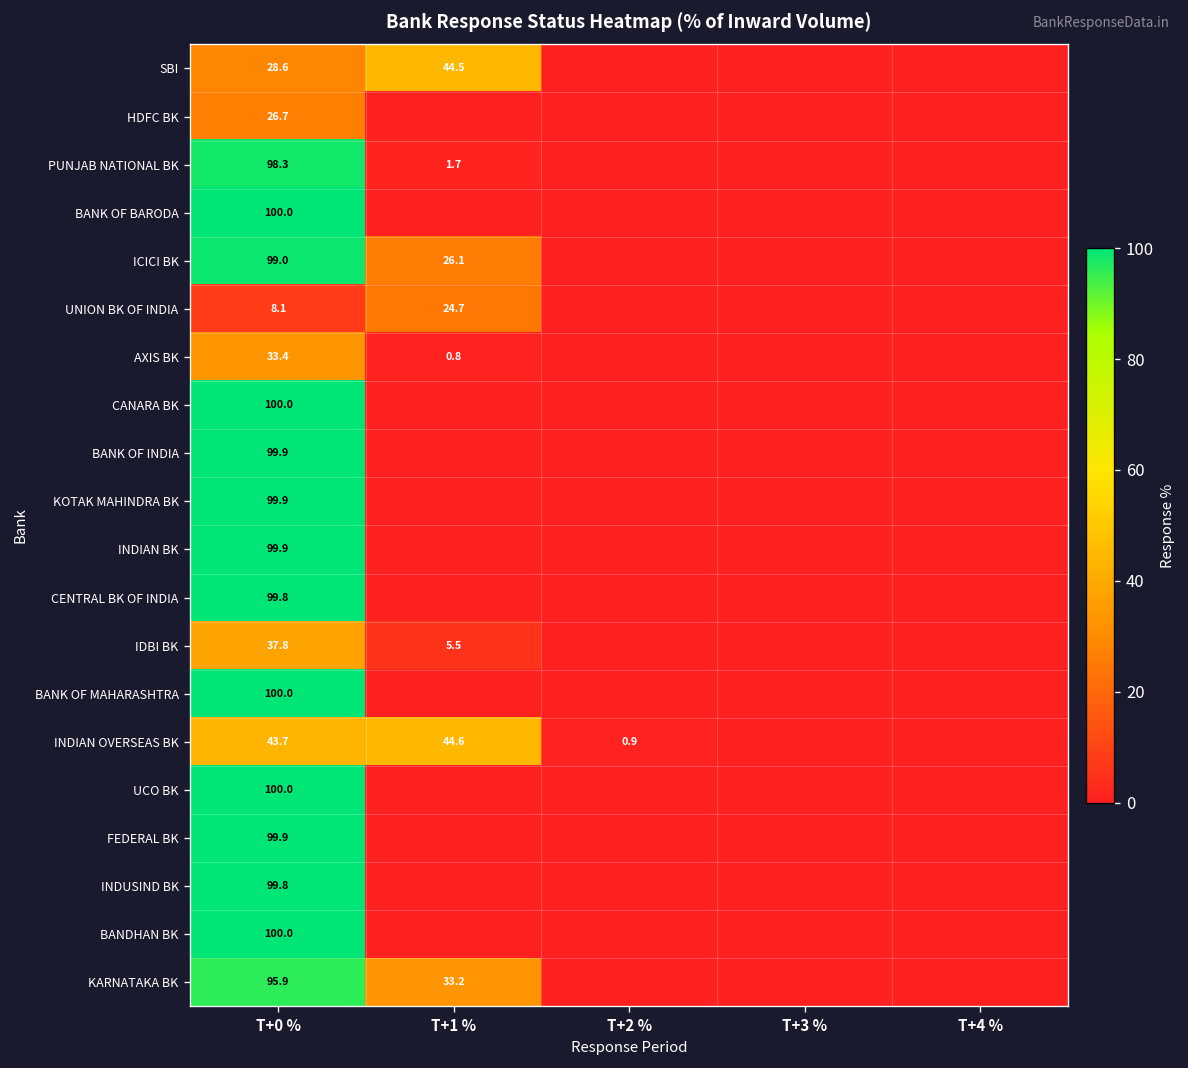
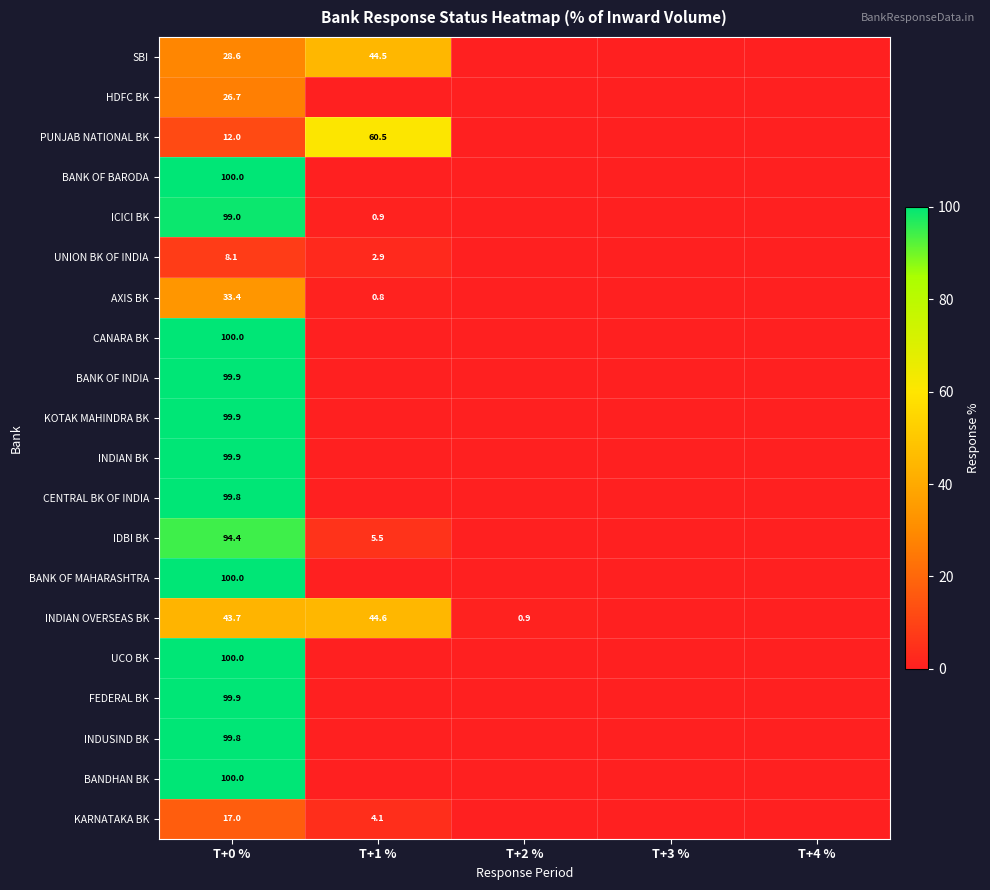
PUNJAB NATIONAL BK, T+0 %: 98.3 -> 12.0
PUNJAB NATIONAL BK, T+1 %: 1.7 -> 60.5
ICICI BK, T+1 %: 26.1 -> 0.9
UNION BK OF INDIA, T+1 %: 24.7 -> 2.9
IDBI BK, T+0 %: 37.8 -> 94.4
KARNATAKA BK, T+0 %: 95.9 -> 17.0
KARNATAKA BK, T+1 %: 33.2 -> 4.1
